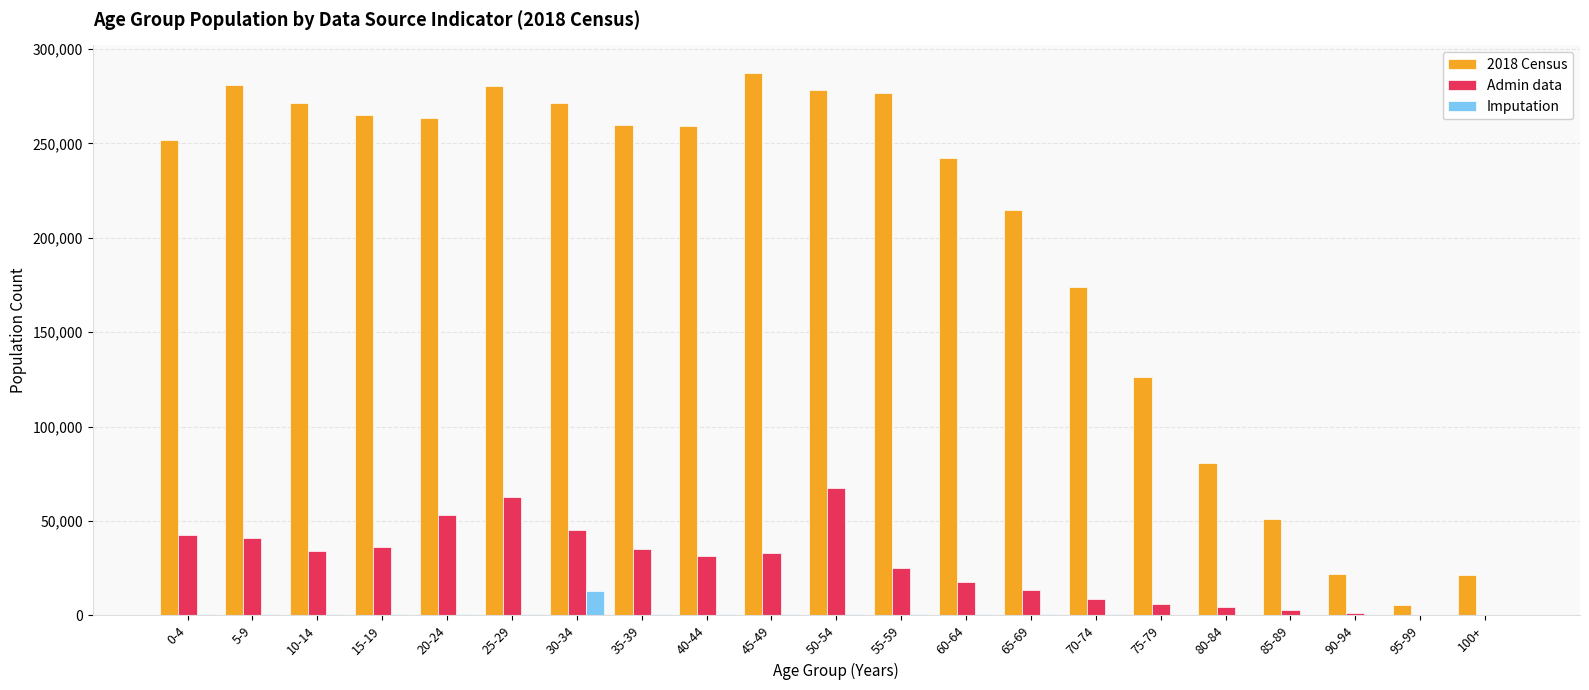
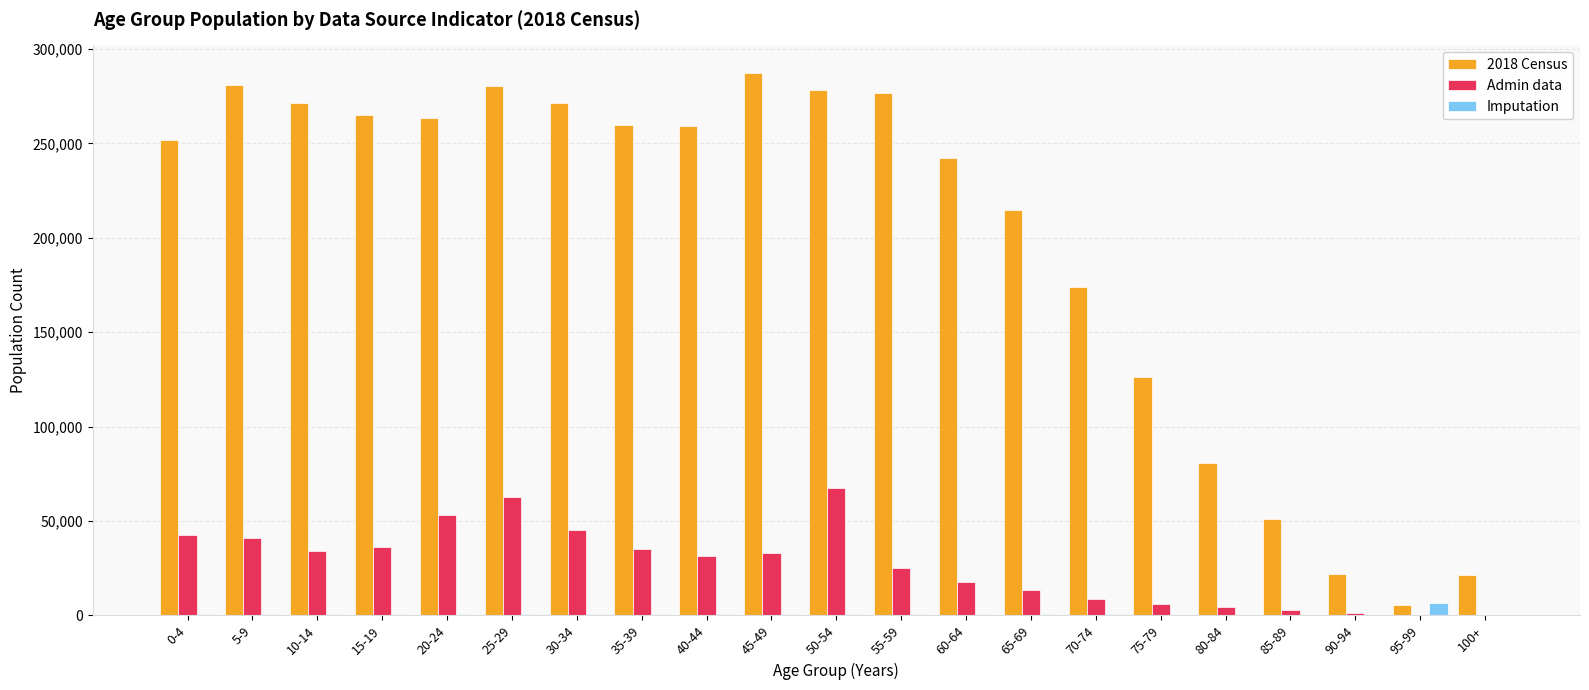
Imputation, 30-34: 13,000 -> 1,000
Imputation, 95-99: 0 -> 7,000
